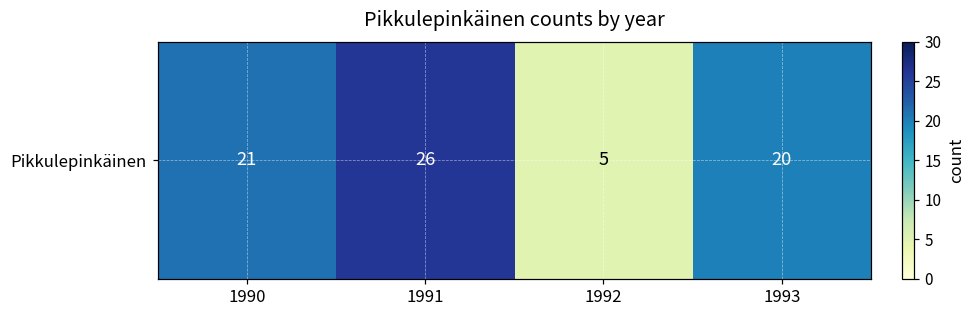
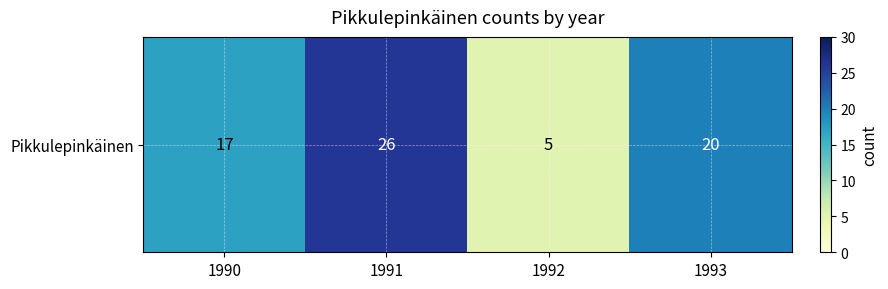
Pikkulepinkäinen, 1990: 21 -> 17
